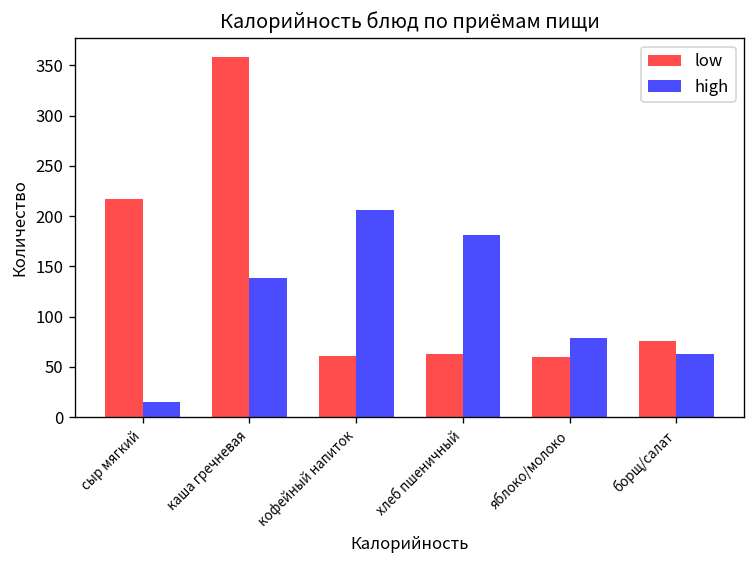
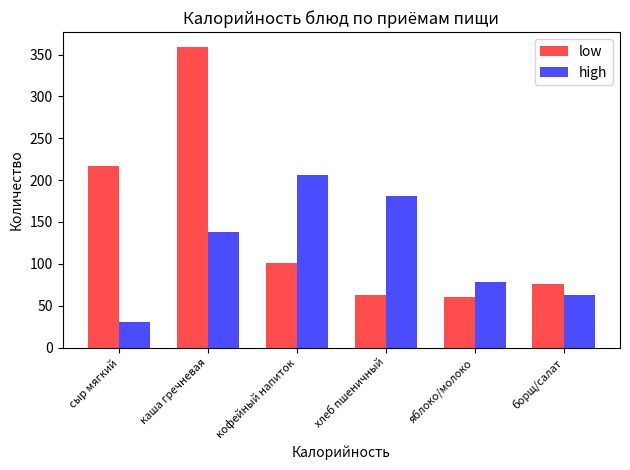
high, сыр мягкий: 20 -> 30
low, кофейный напиток: 60 -> 100
